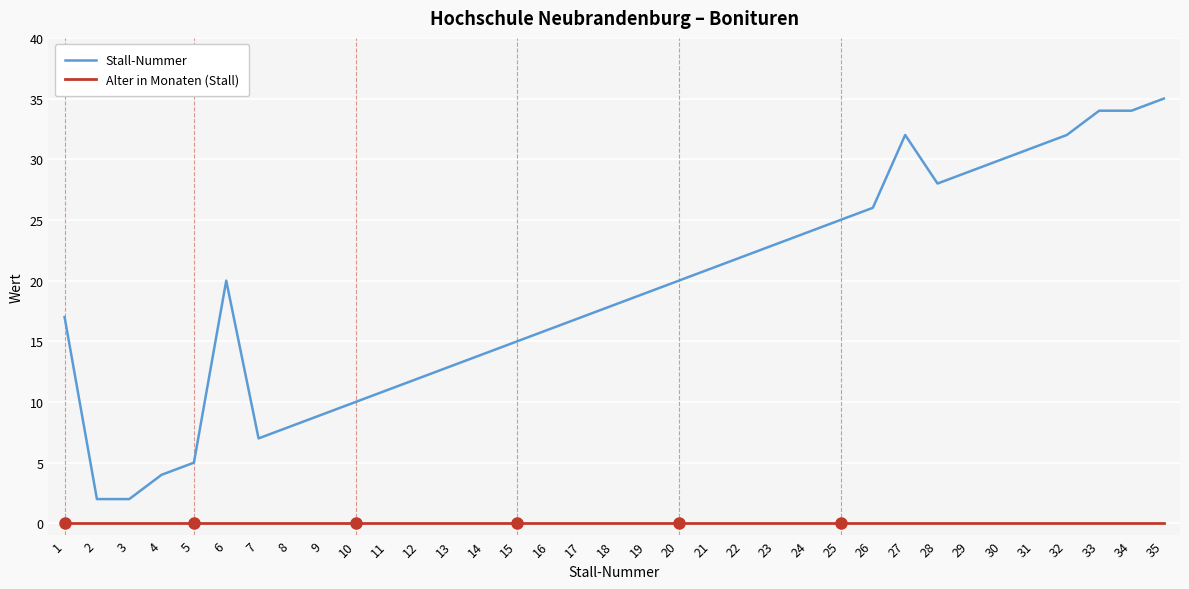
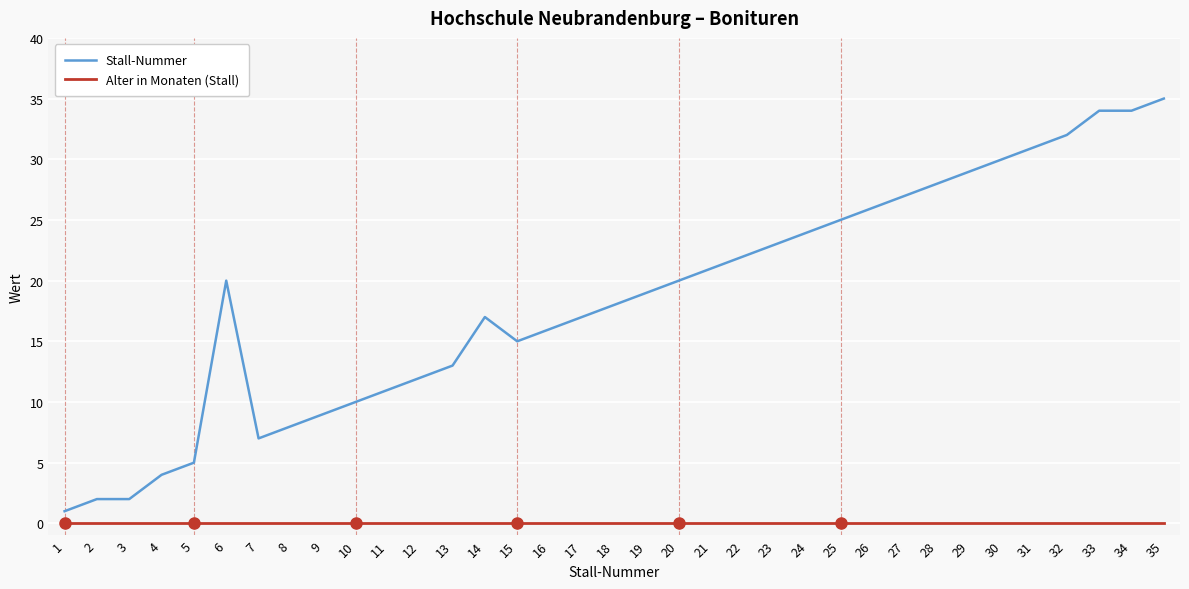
Stall-Nummer, 1: 17 -> 1
Stall-Nummer, 14: 14 -> 17
Stall-Nummer, 27: 32 -> 27
